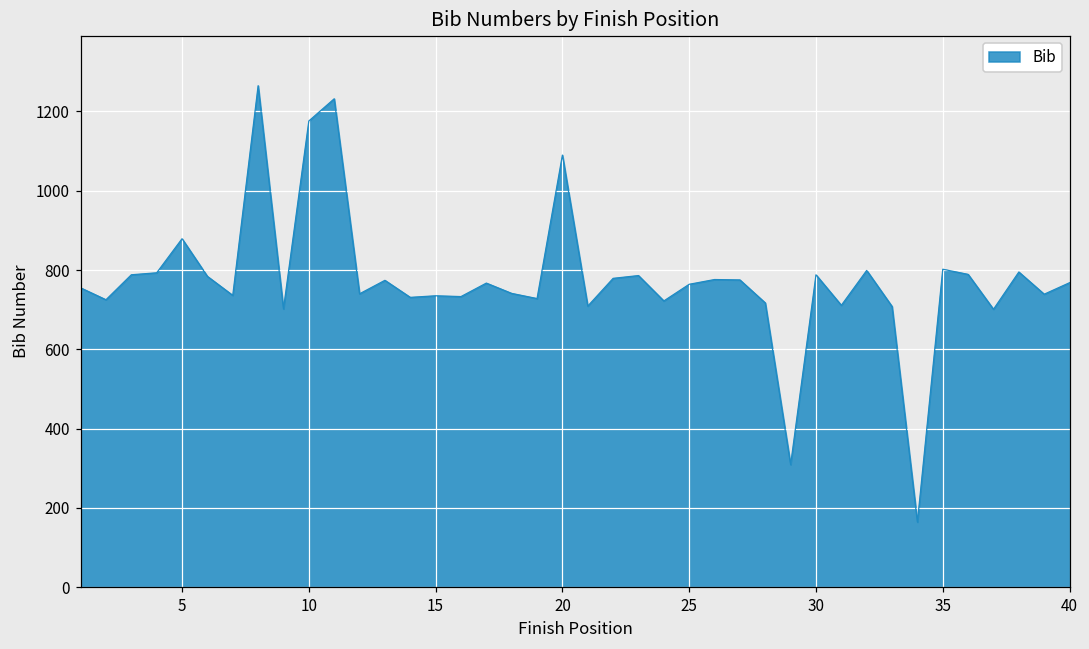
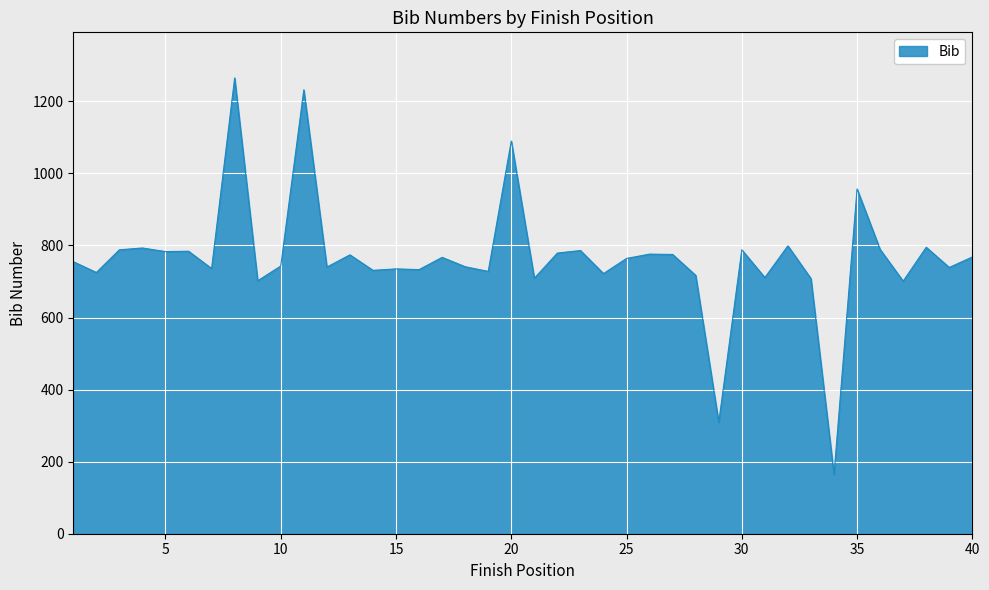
5: 880 -> 780
10: 1180 -> 740
35: 800 -> 960
